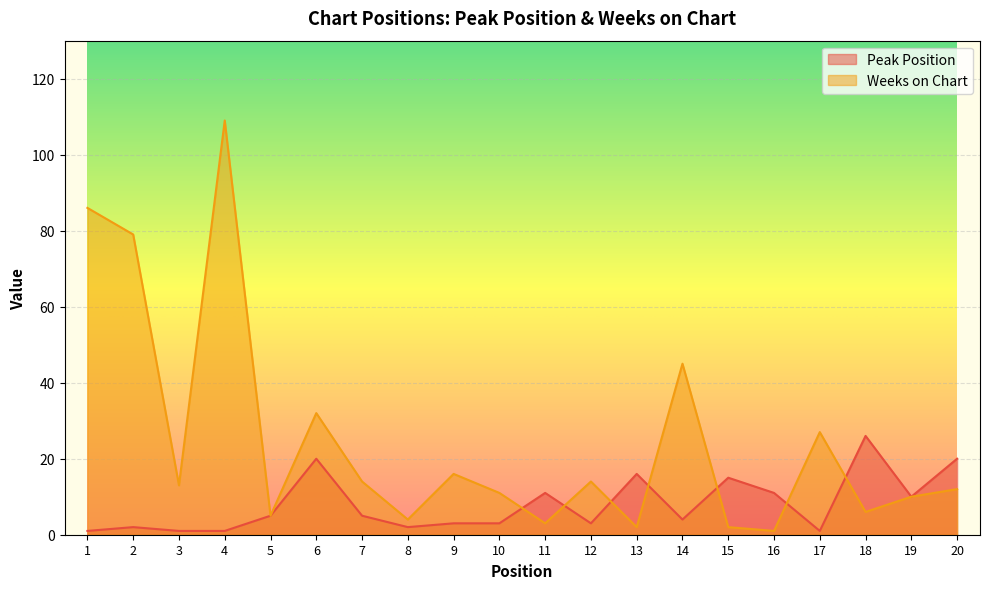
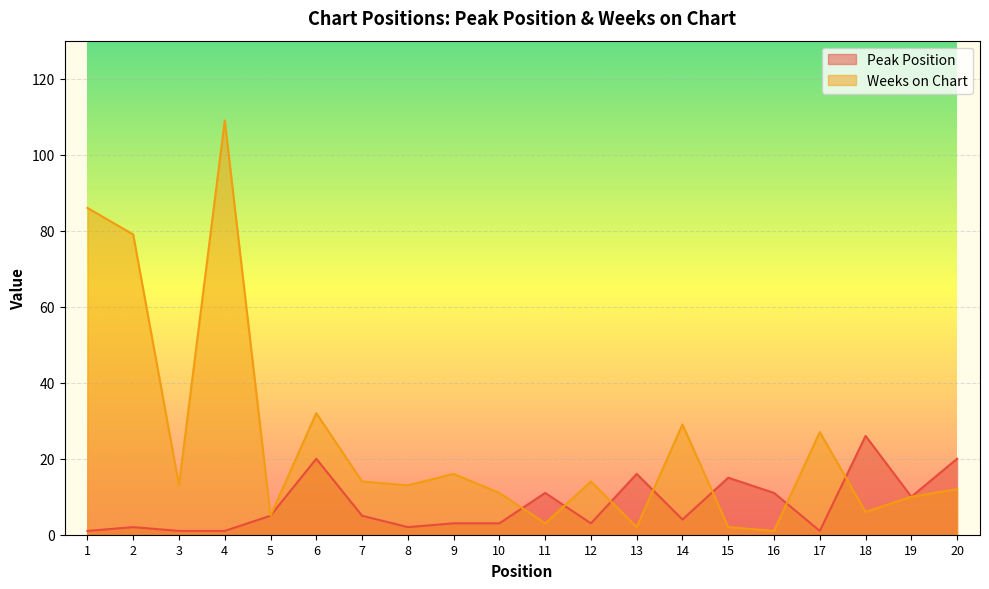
Weeks on Chart, 8: 4 -> 13
Weeks on Chart, 14: 45 -> 29
